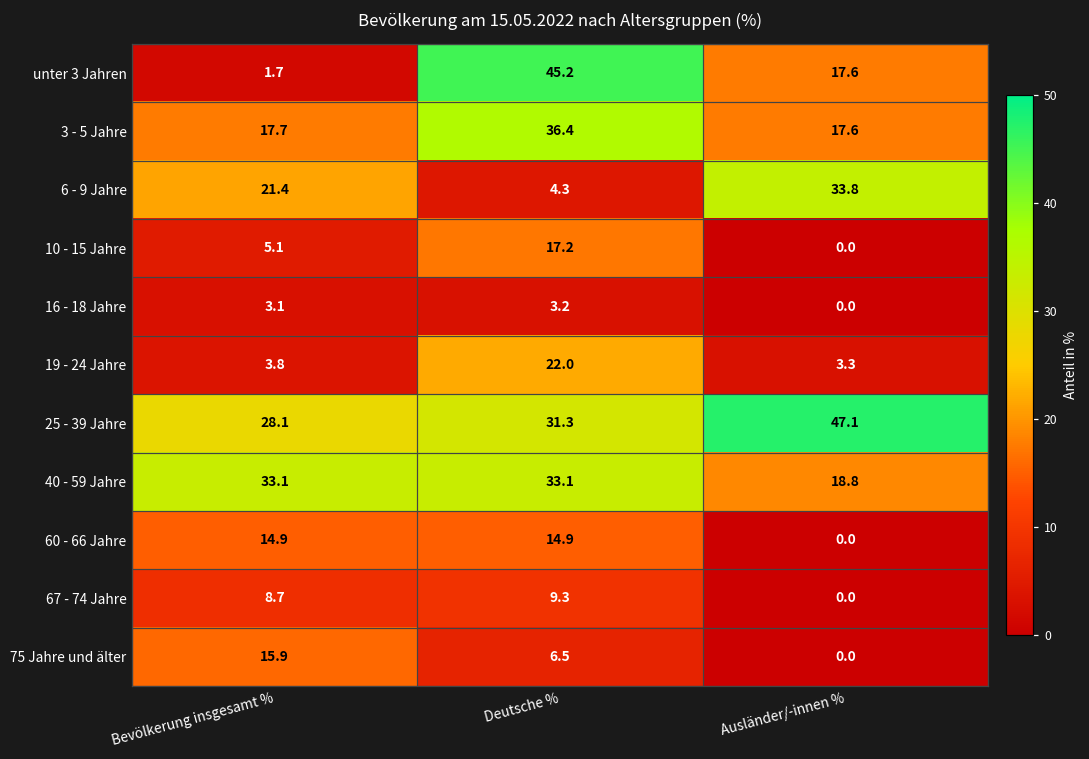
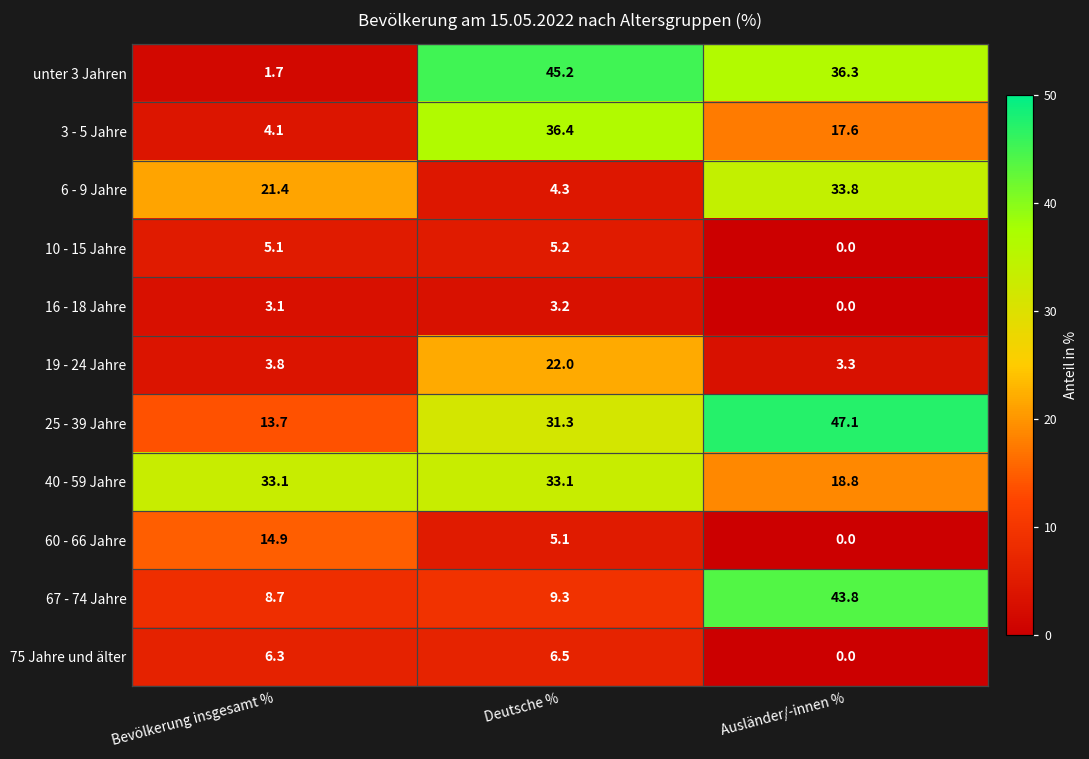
unter 3 Jahren, Ausländer/-innen %: 17.6 -> 36.3
3 - 5 Jahre, Bevölkerung insgesamt %: 17.7 -> 4.1
10 - 15 Jahre, Deutsche %: 17.2 -> 5.2
25 - 39 Jahre, Bevölkerung insgesamt %: 28.1 -> 13.7
60 - 66 Jahre, Deutsche %: 14.9 -> 5.1
67 - 74 Jahre, Ausländer/-innen %: 0.0 -> 43.8
75 Jahre und älter, Bevölkerung insgesamt %: 15.9 -> 6.3
